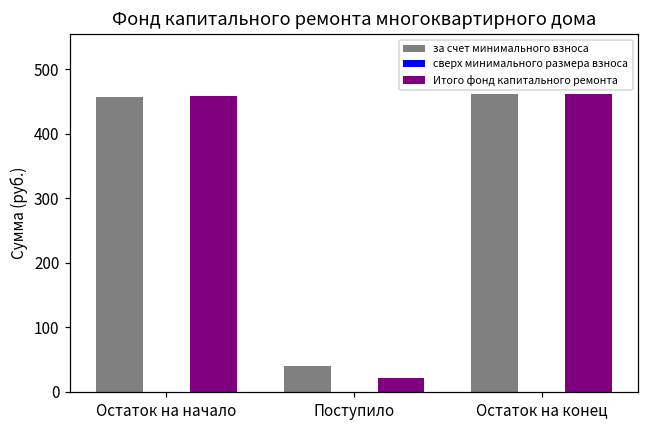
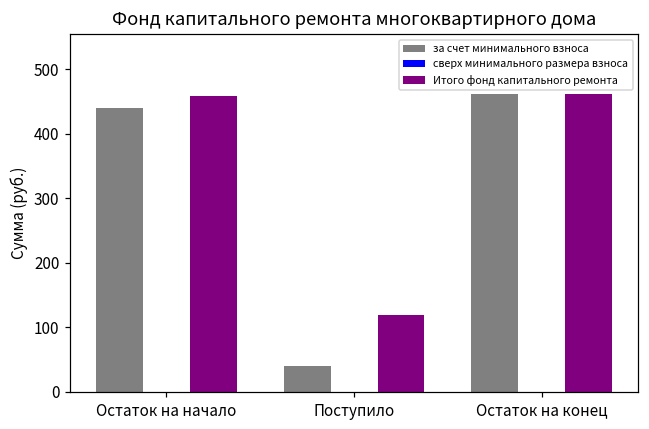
за счет минимального взноса, Остаток на начало: 460 -> 440
Итого фонд капитального ремонта, Поступило: 20 -> 120
